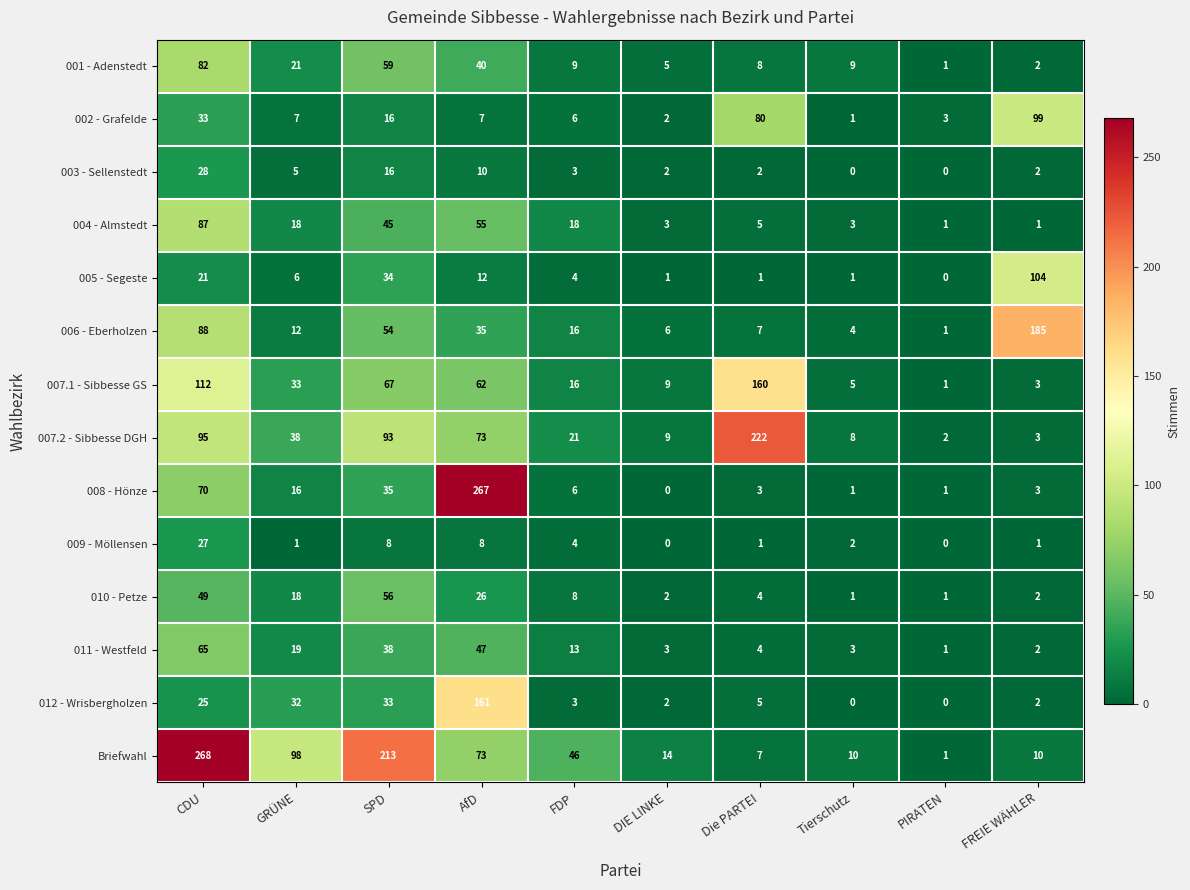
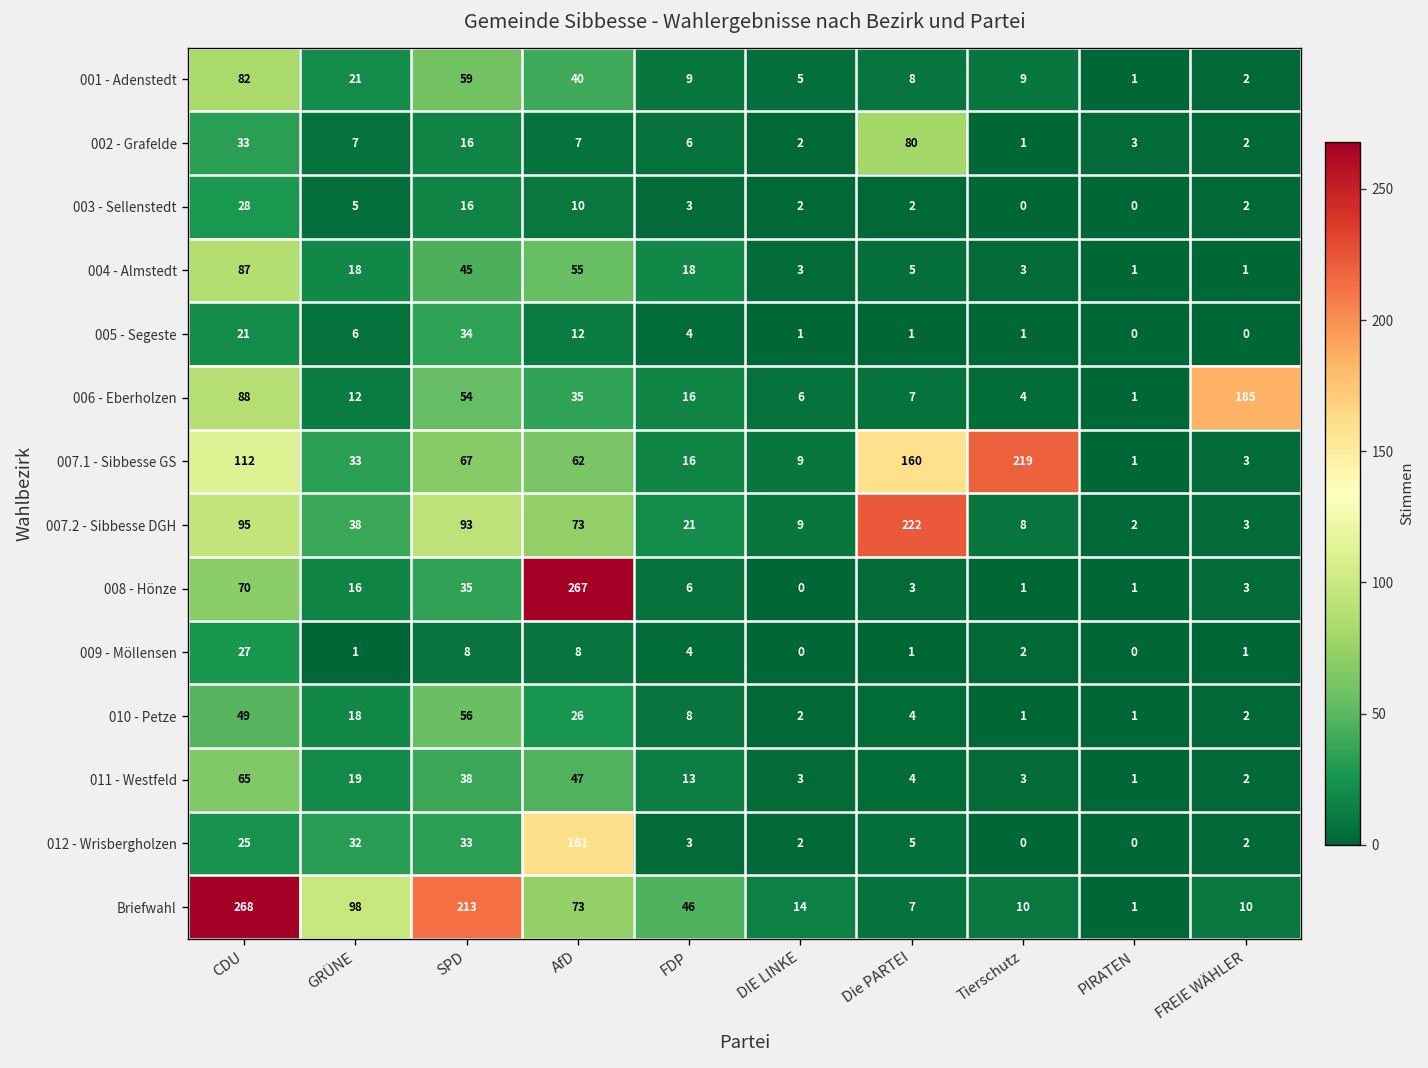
002 - Grafelde, FREIE WÄHLER: 99 -> 2
005 - Segeste, FREIE WÄHLER: 104 -> 0
007.1 - Sibbesse GS, Tierschutz: 5 -> 219
